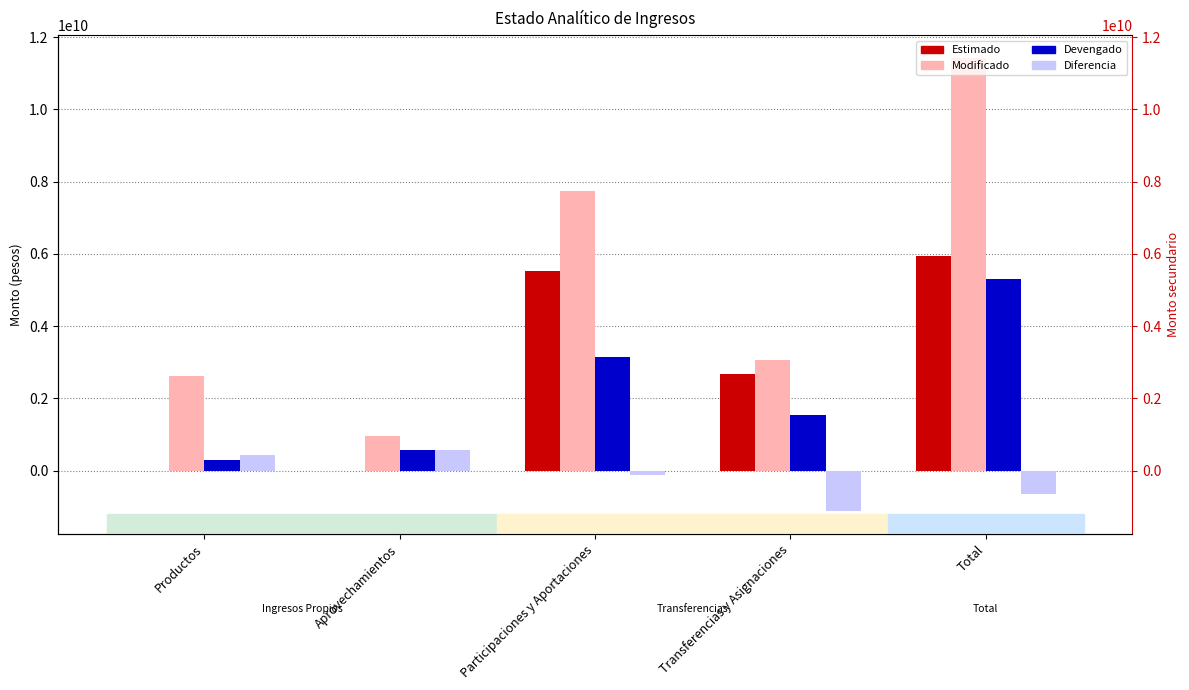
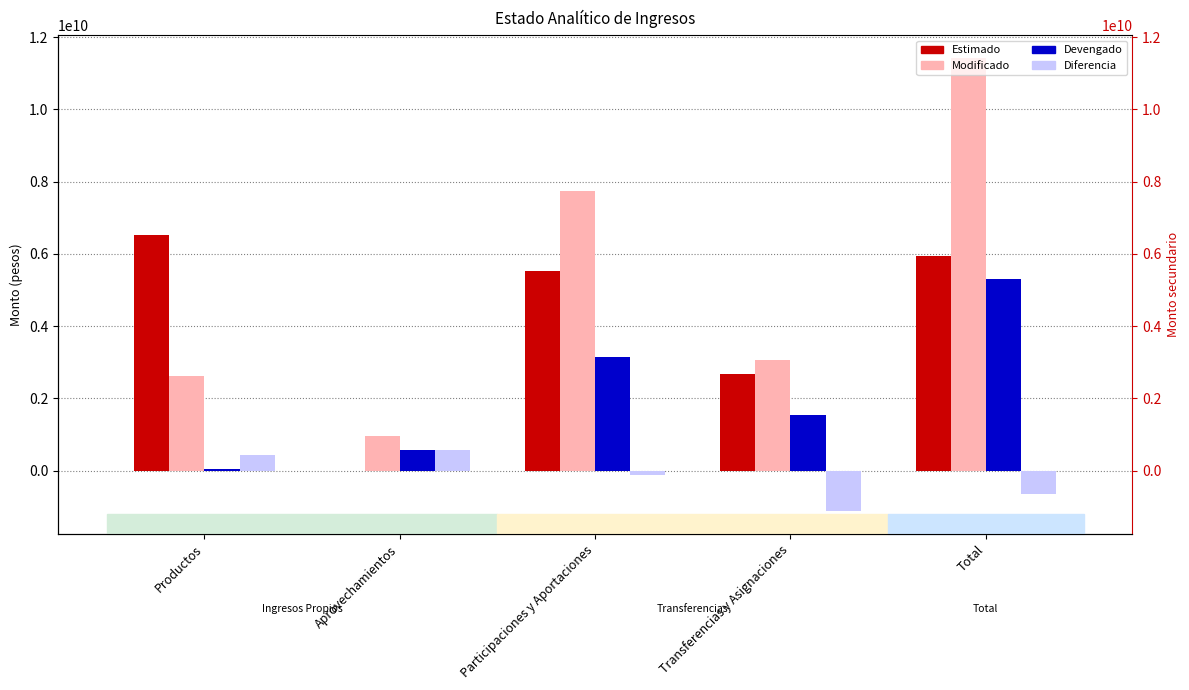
Estimado, Productos: 0 -> 6500000000
Devengado, Productos: 300000000 -> 0
